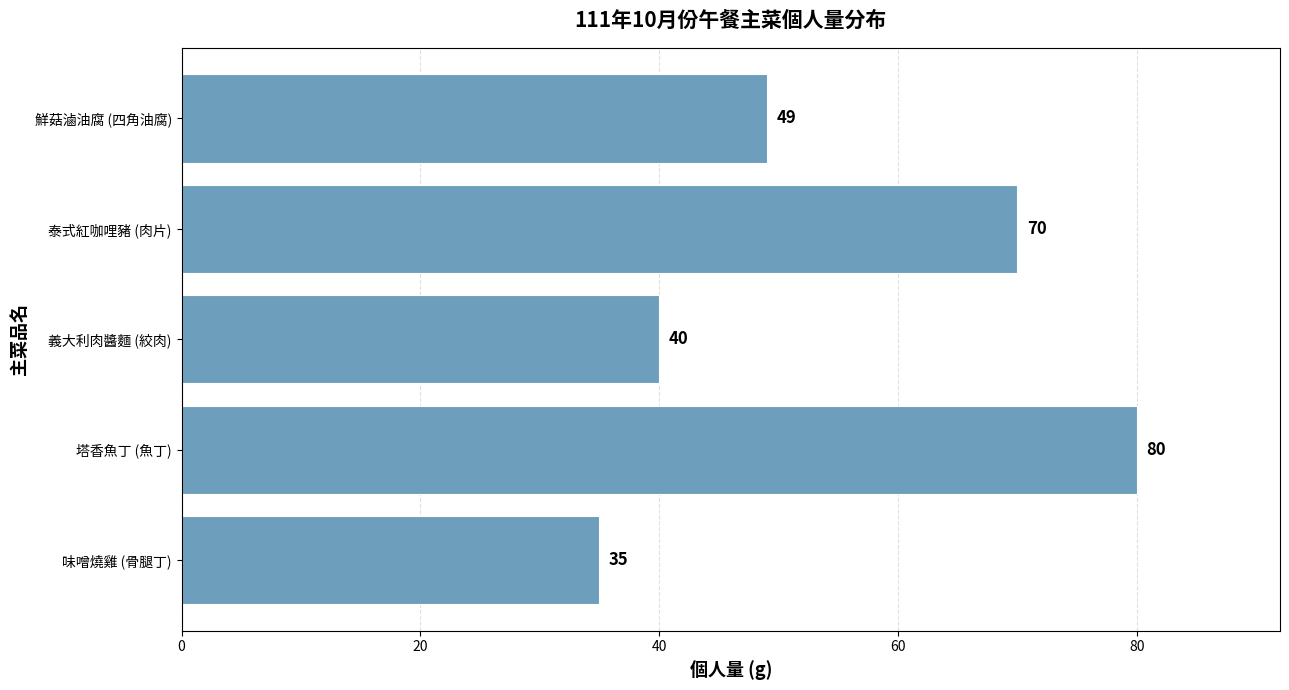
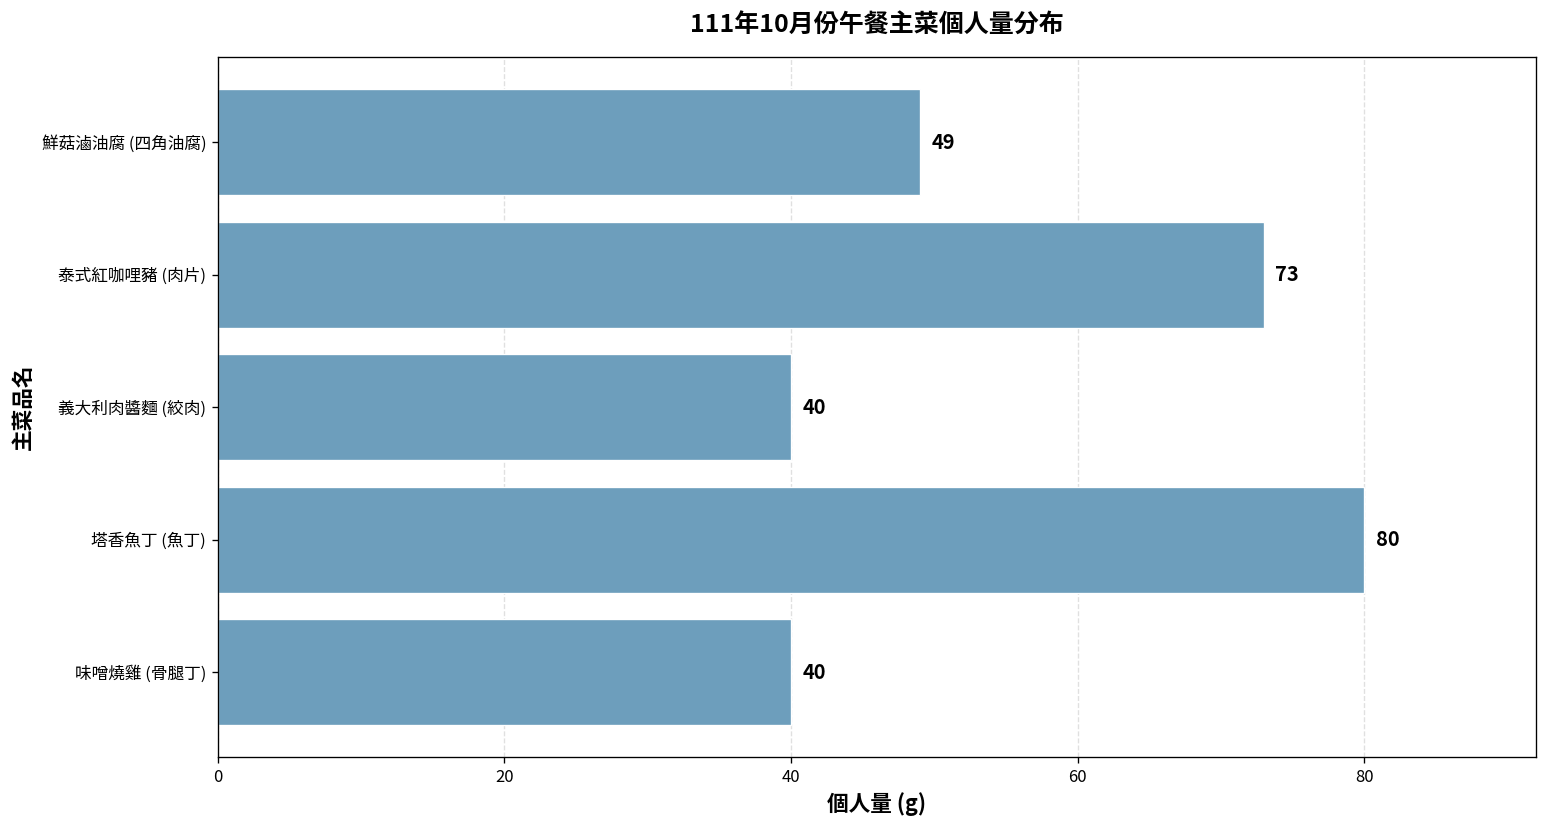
泰式紅咖哩豬 (肉片): 70 -> 73
味噌燒雞 (骨腿丁): 35 -> 40
